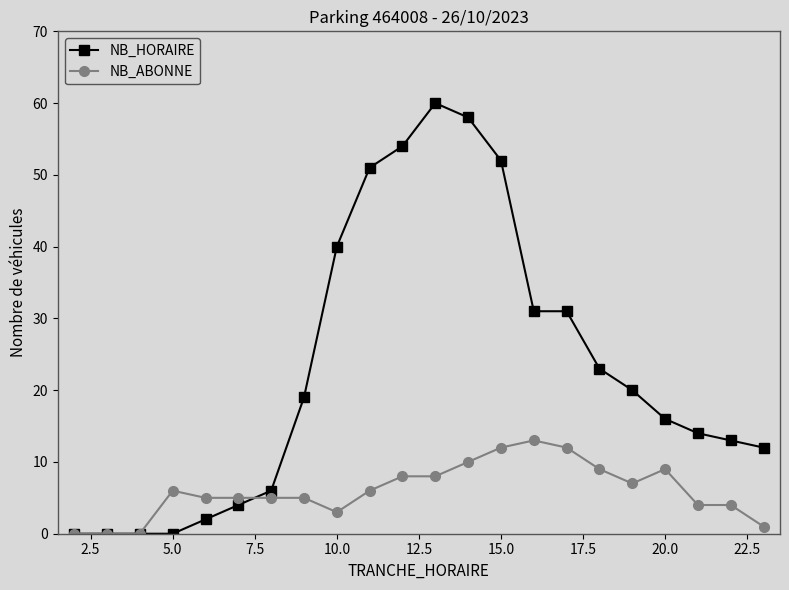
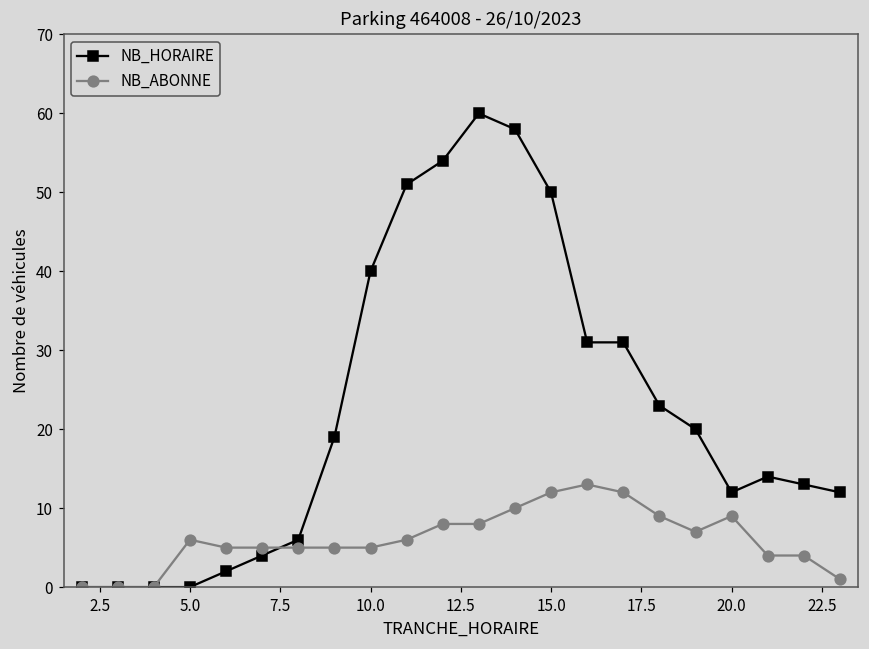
NB_ABONNE, 10.0: 3 -> 5
NB_HORAIRE, 15.0: 52 -> 50
NB_HORAIRE, 20.0: 16 -> 12
